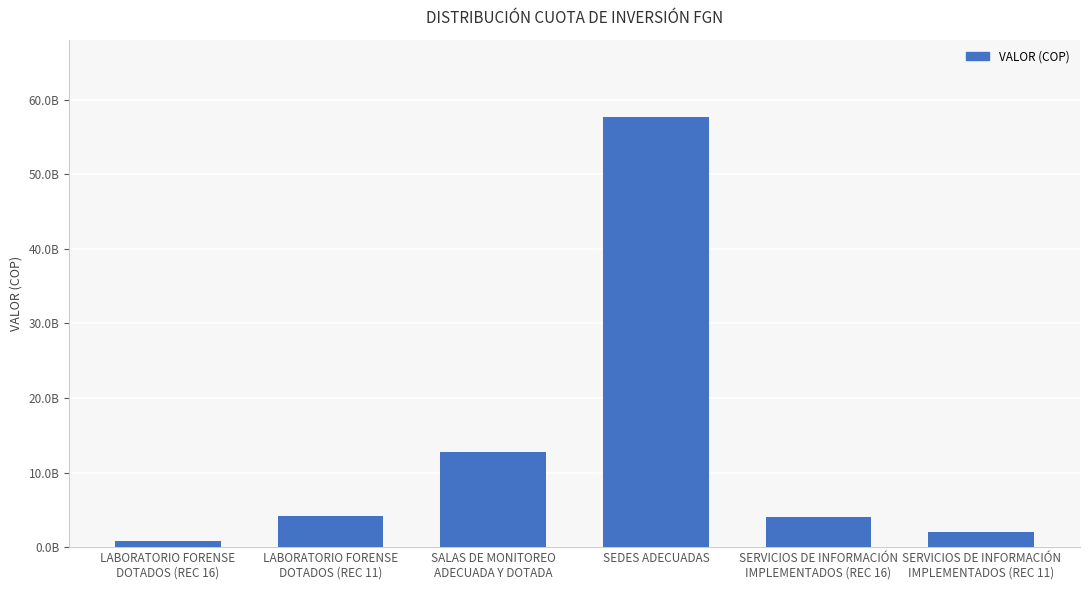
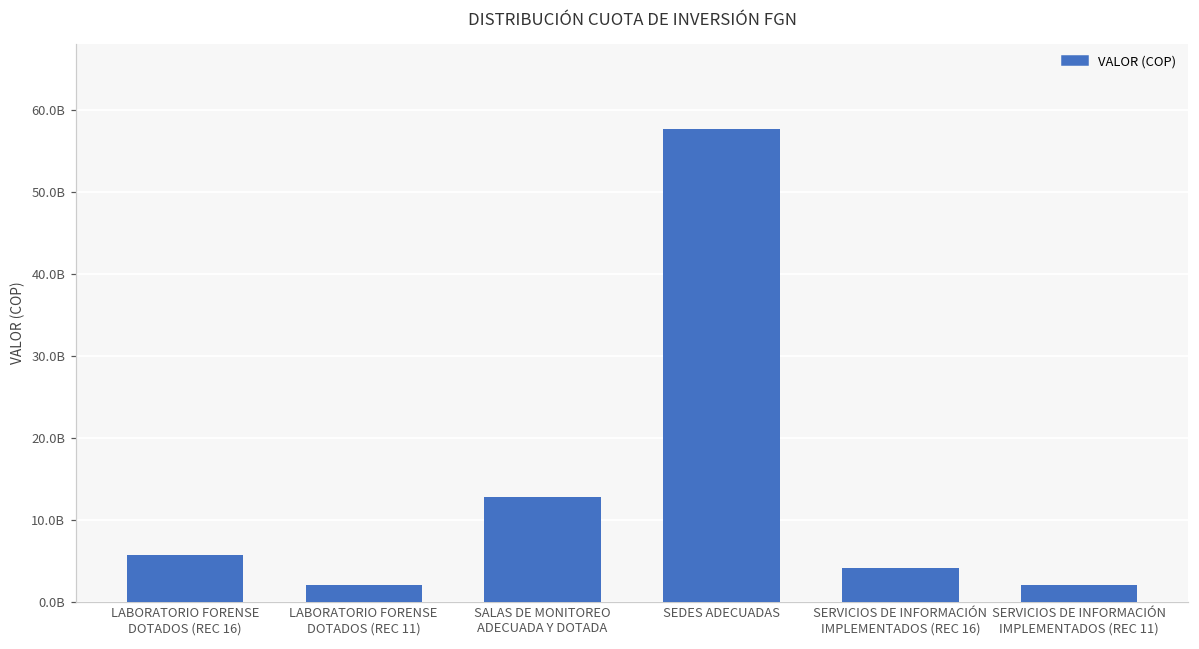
LABORATORIO FORENSE DOTADOS (REC 16): 1000000000 -> 6000000000
LABORATORIO FORENSE DOTADOS (REC 11): 4000000000 -> 2000000000
